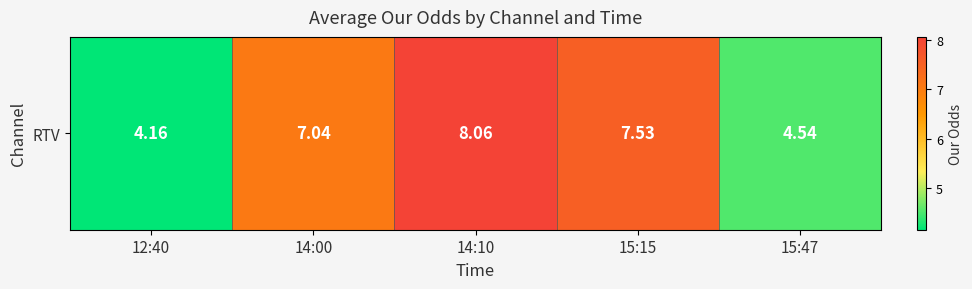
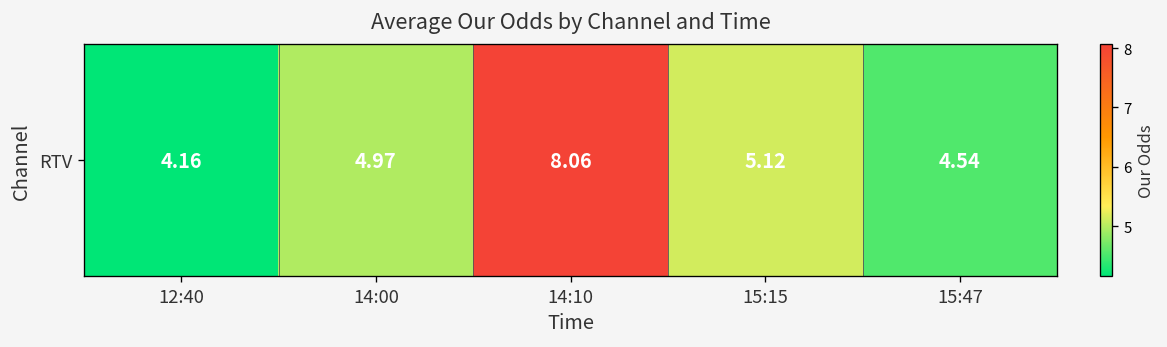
RTV, 14:00: 7.04 -> 4.97
RTV, 15:15: 7.53 -> 5.12
